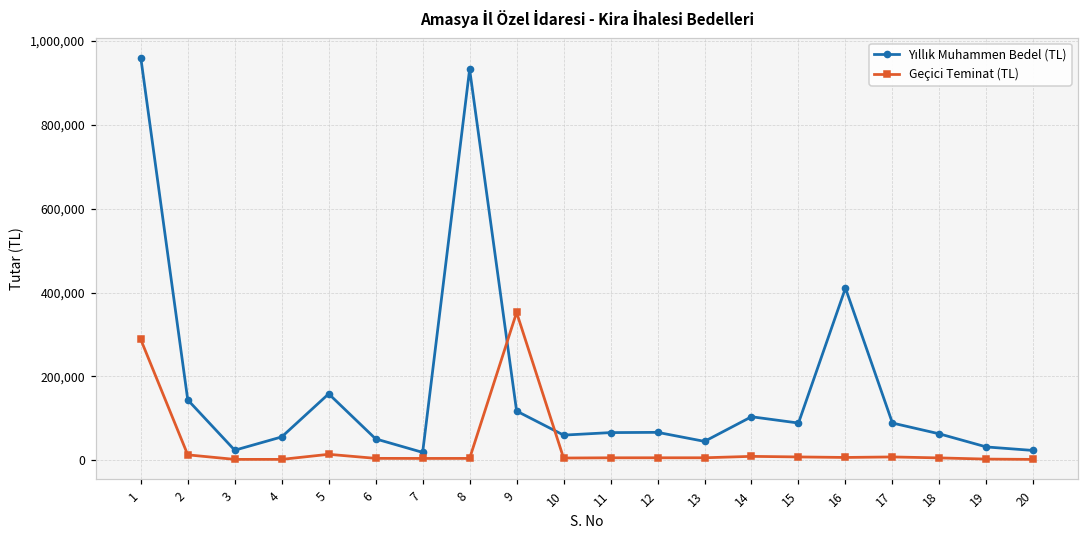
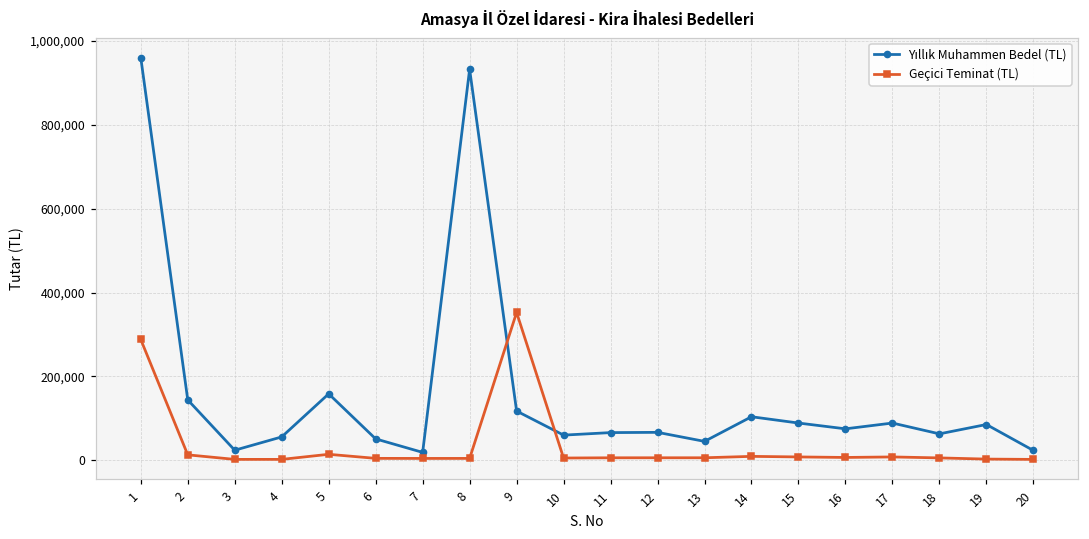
Yıllık Muhammen Bedel (TL), 16: 410,000 -> 80,000
Yıllık Muhammen Bedel (TL), 19: 30,000 -> 90,000
